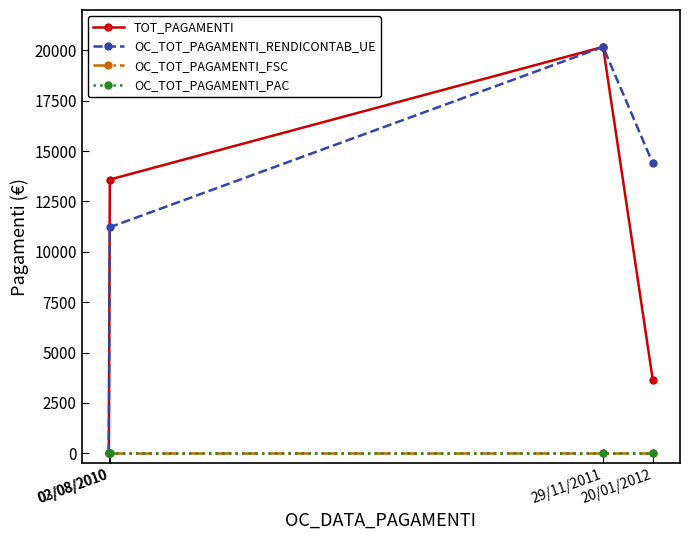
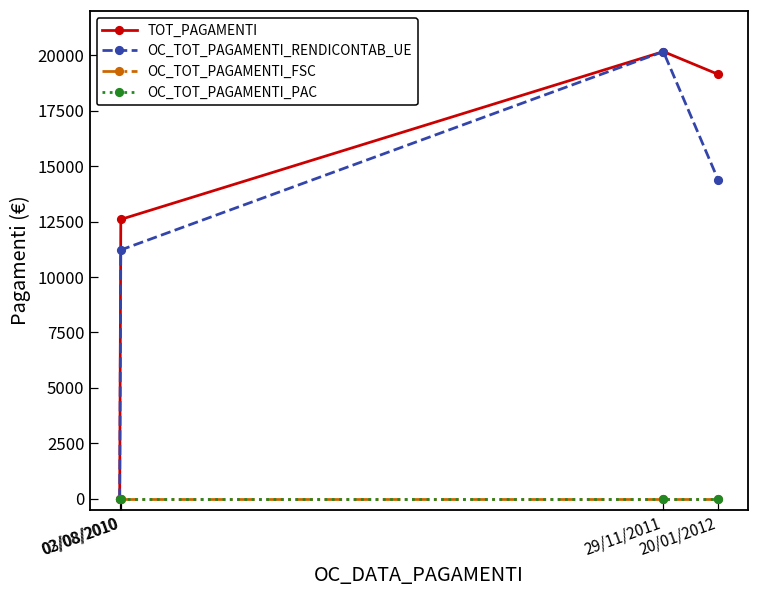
TOT_PAGAMENTI, 03/08/2010: 13600 -> 12600
TOT_PAGAMENTI, 20/01/2012: 3600 -> 19100
